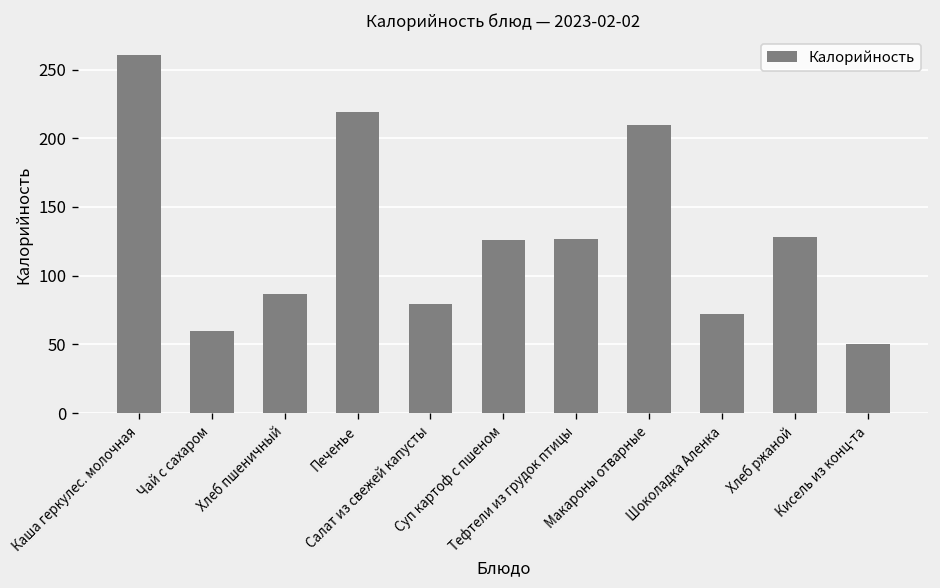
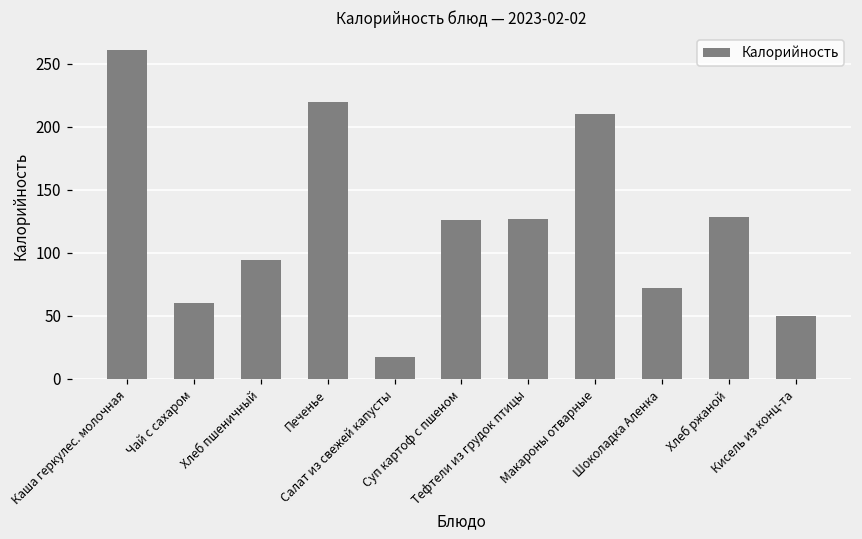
Хлеб пшеничный: 87 -> 94
Салат из свежей капусты: 80 -> 17
